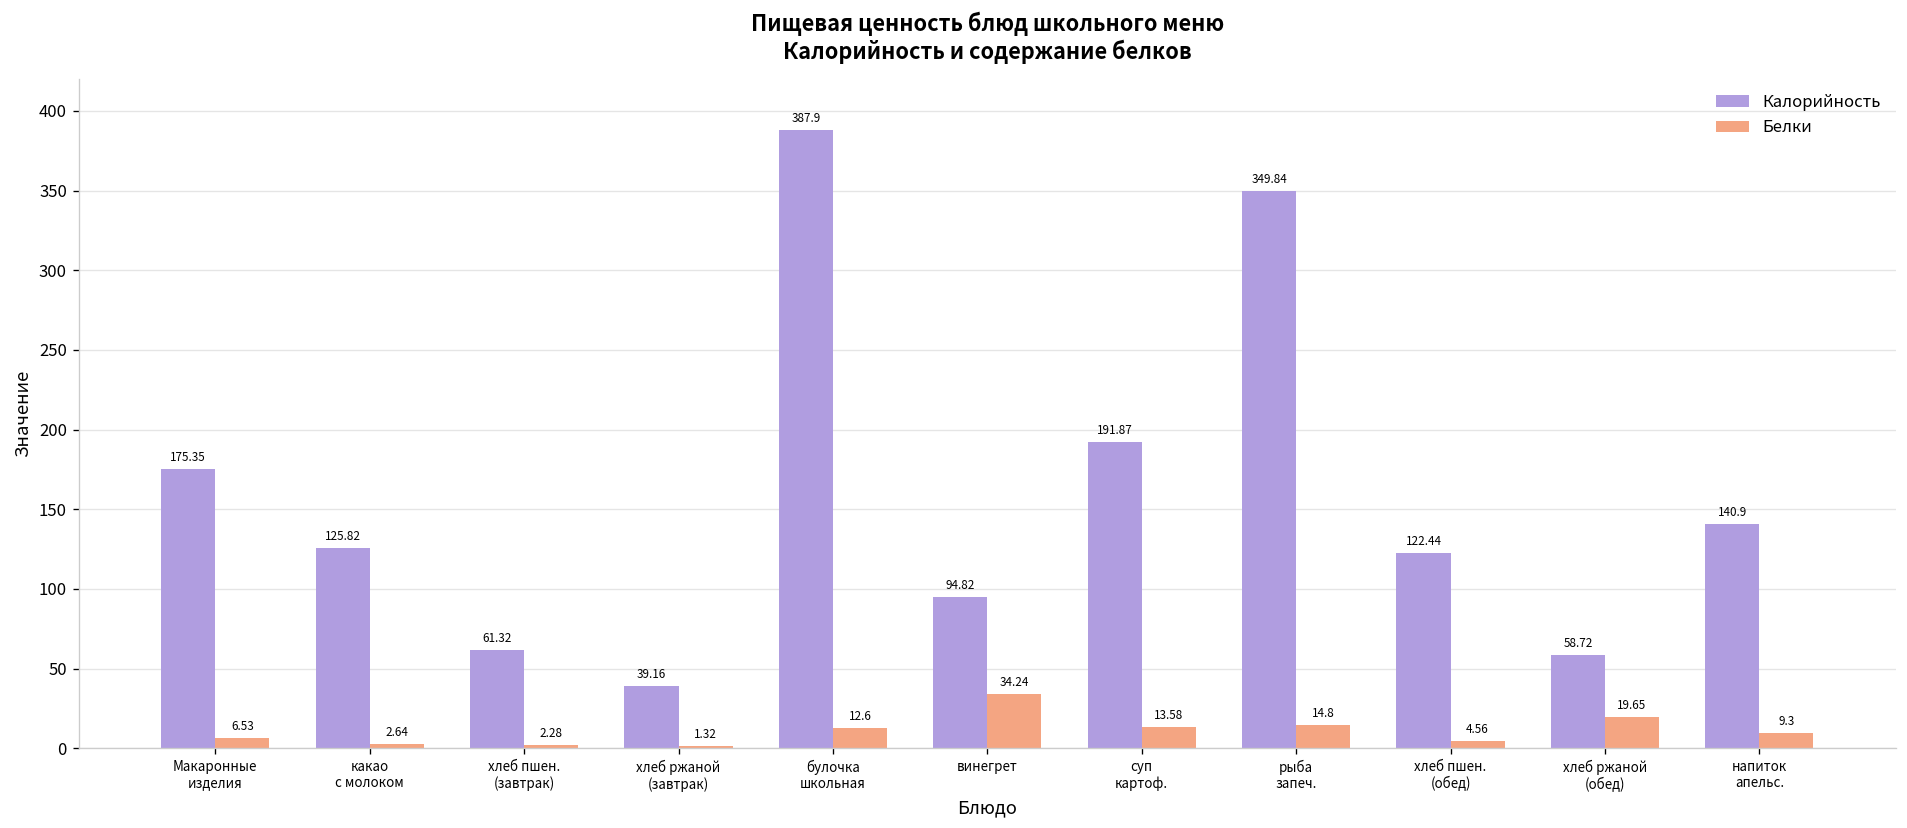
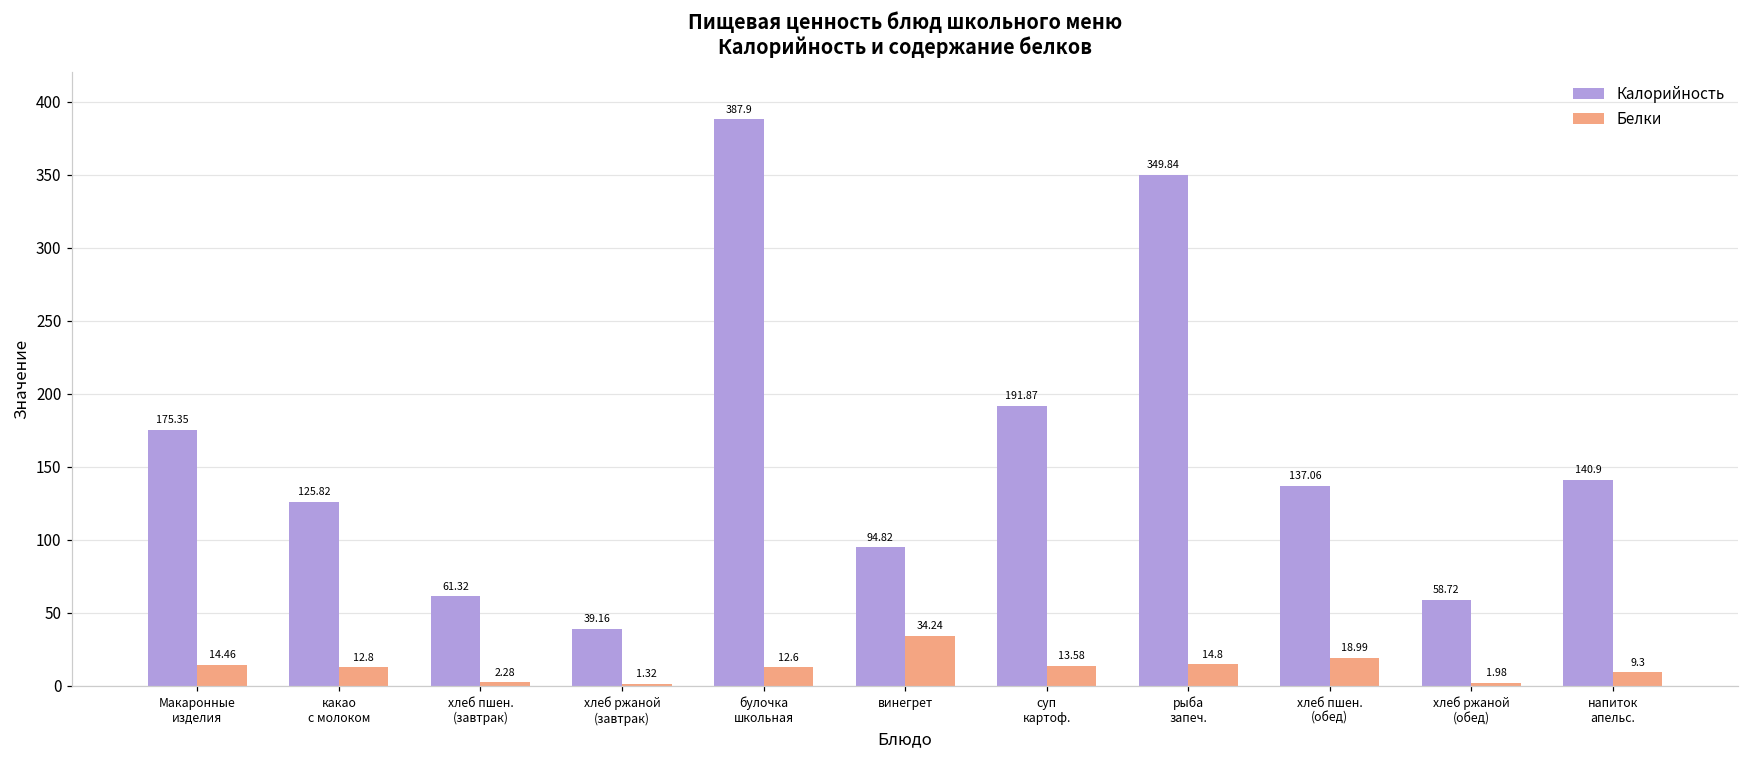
Белки, Макаронные изделия: 6.53 -> 14.46
Белки, какао с молоком: 2.64 -> 12.8
Калорийность, хлеб пшен. (обед): 122.44 -> 137.06
Белки, хлеб пшен. (обед): 4.56 -> 18.99
Белки, хлеб ржаной (обед): 19.65 -> 1.98
